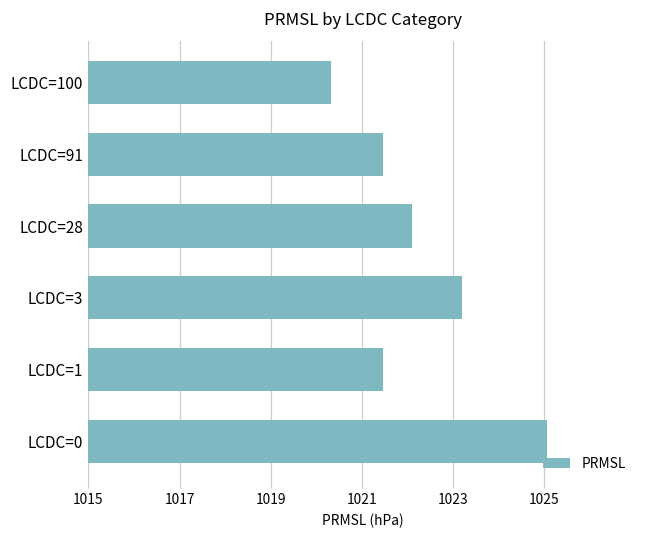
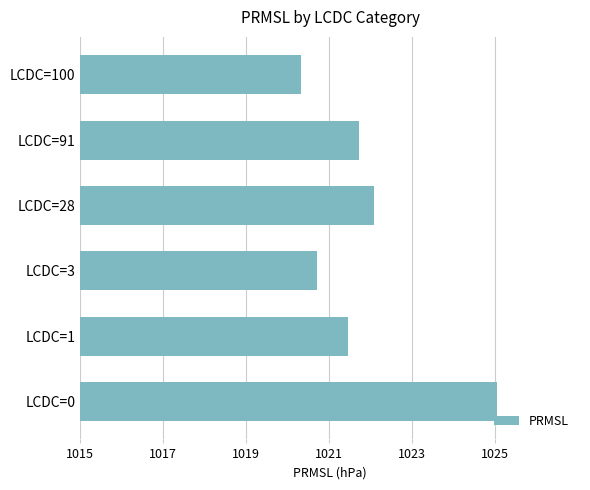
LCDC=91: 1021.5 -> 1021.7
LCDC=3: 1023.2 -> 1020.7
